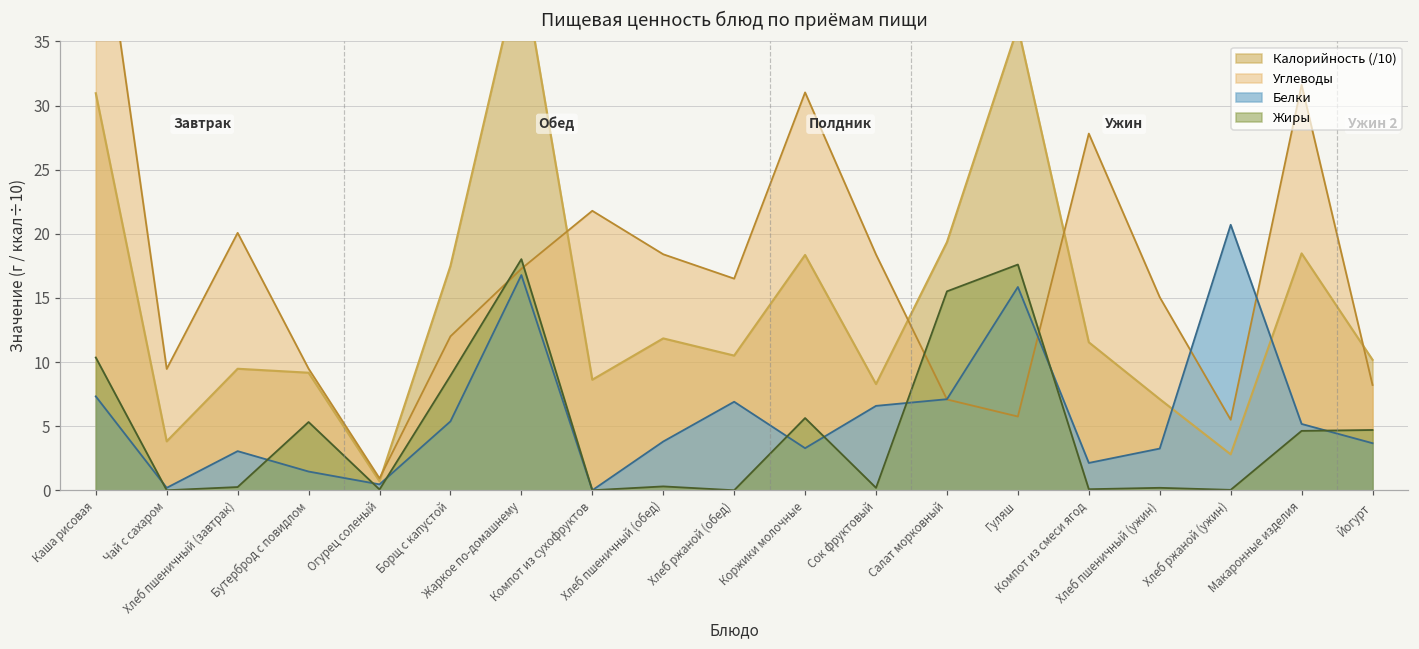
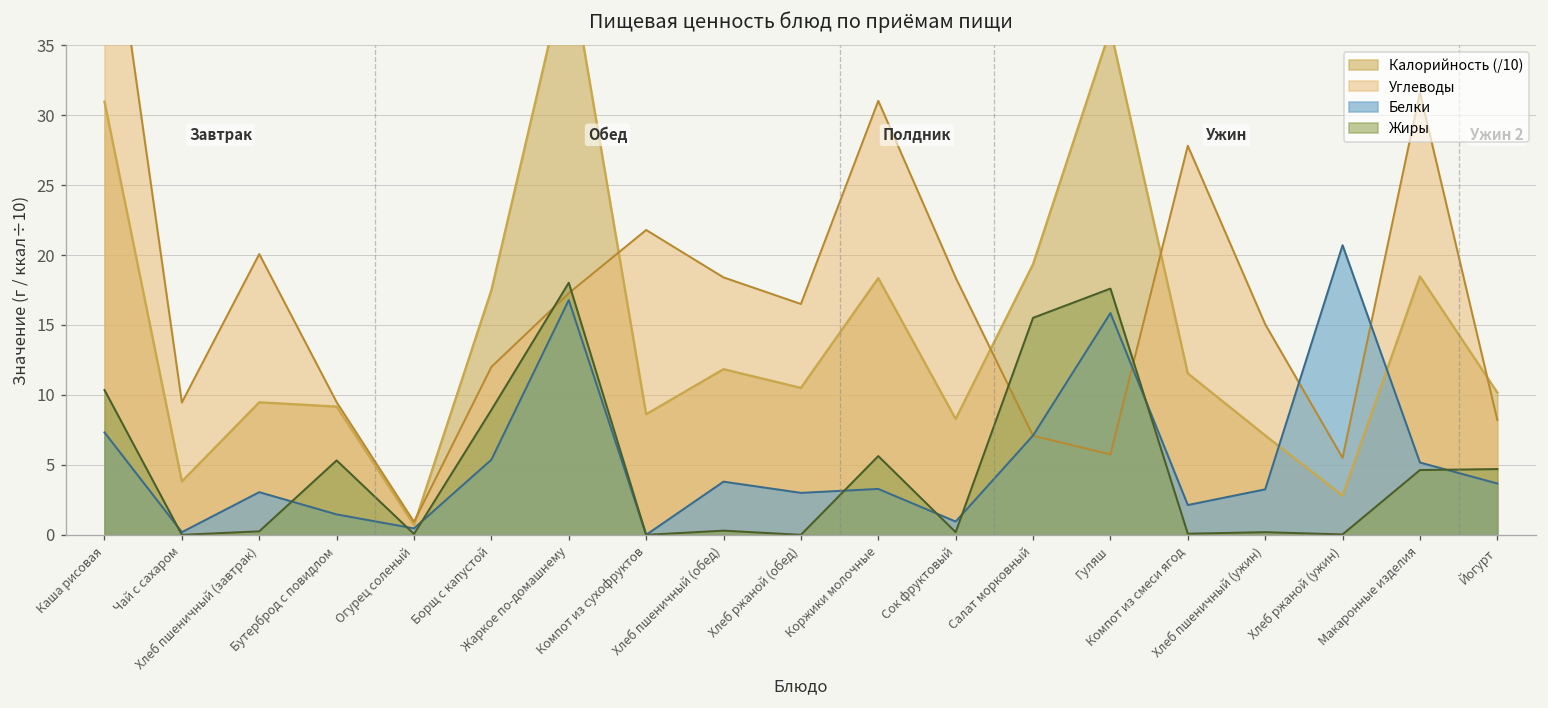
Белки, Хлеб ржаной (обед): 6.9 -> 3.0
Белки, Сок фруктовый: 6.6 -> 1.0
